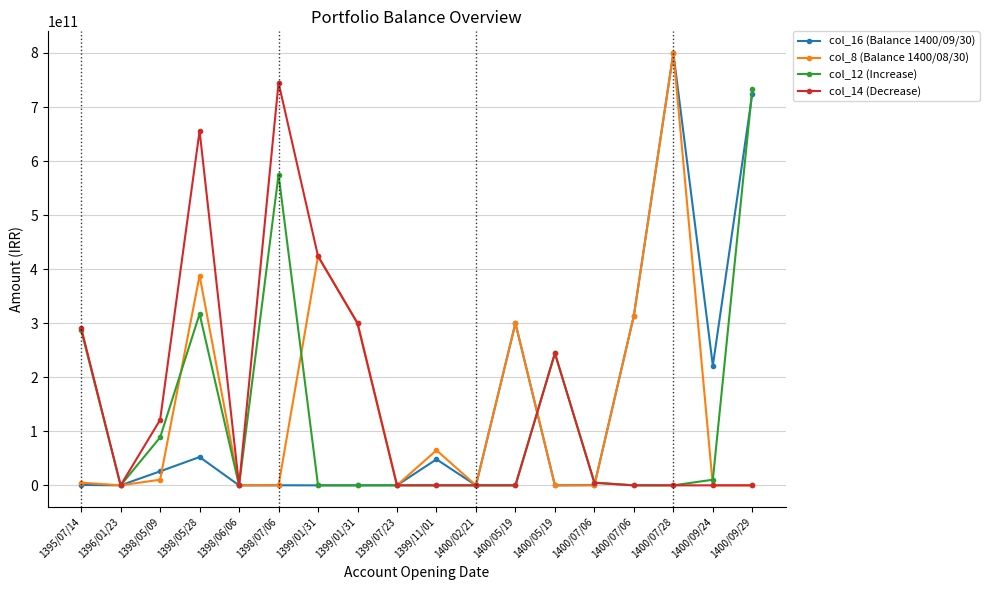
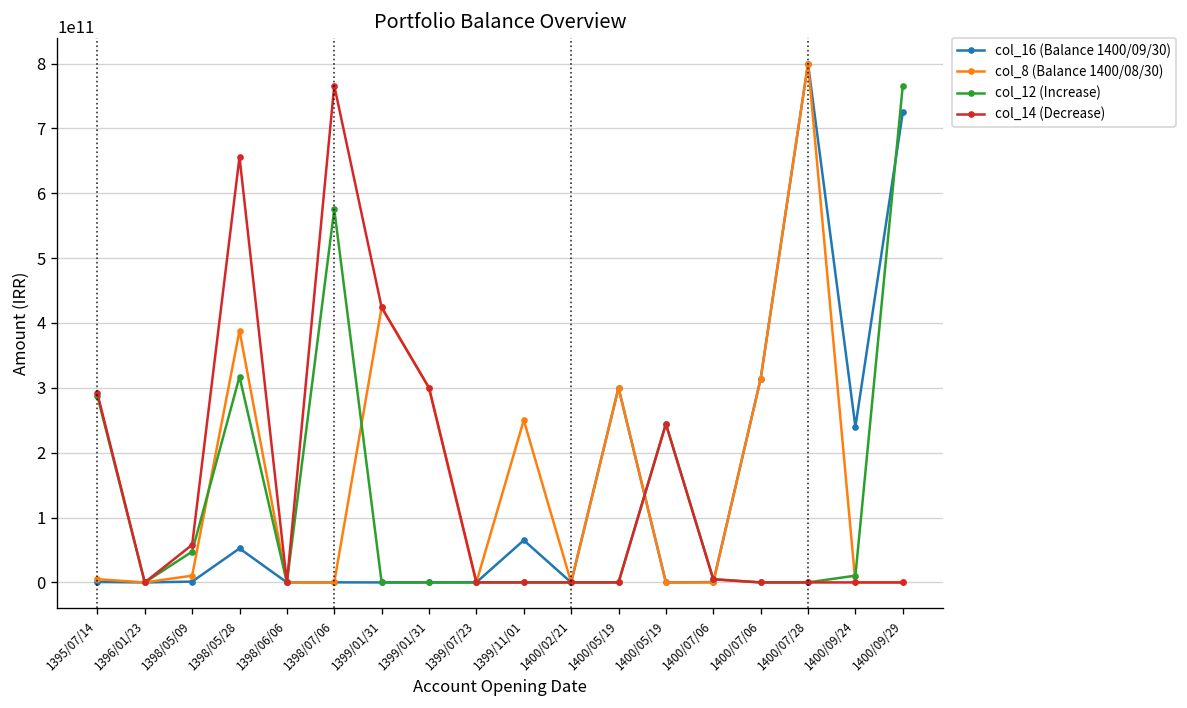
col_16 (Balance 1400/09/30), 1398/05/09: 30000000000 -> 0
col_12 (Increase), 1398/05/09: 90000000000 -> 50000000000
col_14 (Decrease), 1398/05/09: 120000000000 -> 60000000000
col_14 (Decrease), 1398/07/06: 740000000000 -> 770000000000
col_16 (Balance 1400/09/30), 1399/11/01: 50000000000 -> 70000000000
col_8 (Balance 1400/08/30), 1399/11/01: 70000000000 -> 250000000000
col_16 (Balance 1400/09/30), 1400/09/24: 220000000000 -> 240000000000
col_12 (Increase), 1400/09/29: 730000000000 -> 770000000000
